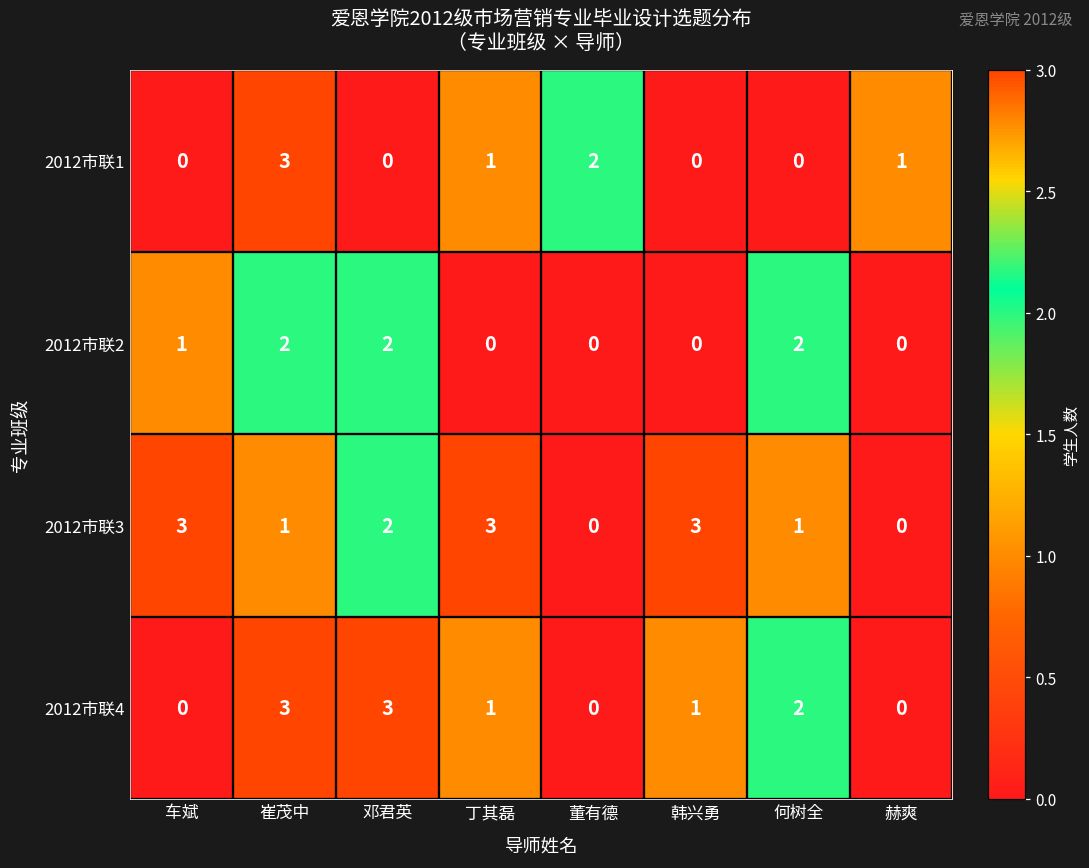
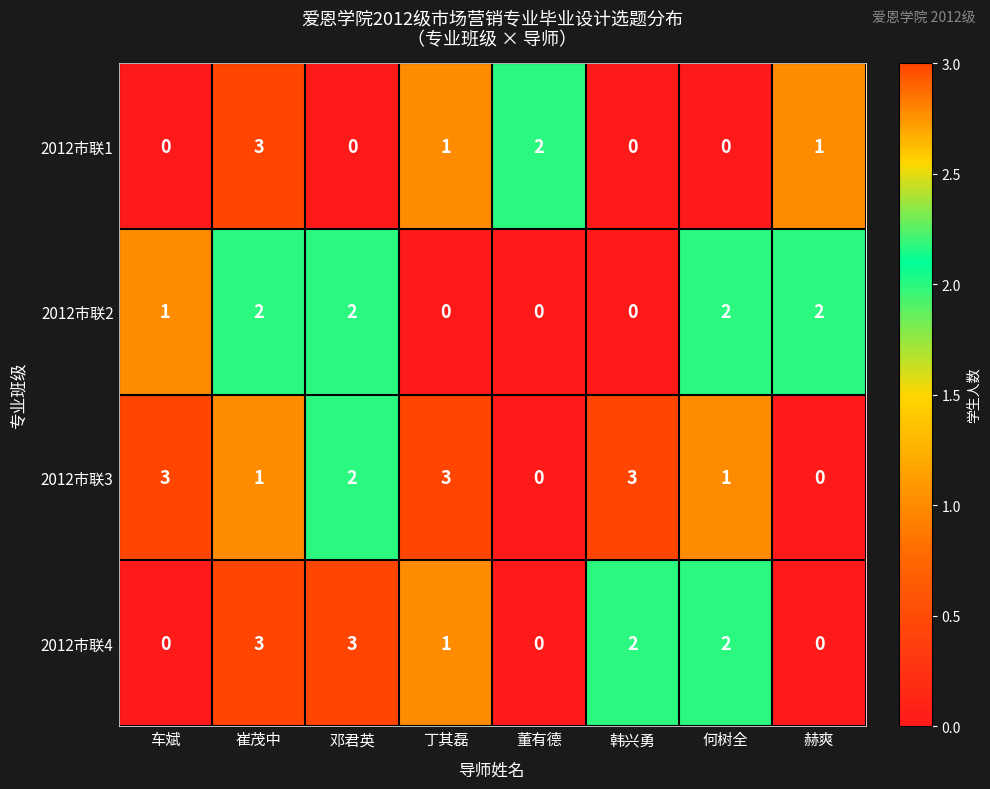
2012市联2, 赫爽: 0 -> 2
2012市联4, 韩兴勇: 1 -> 2
